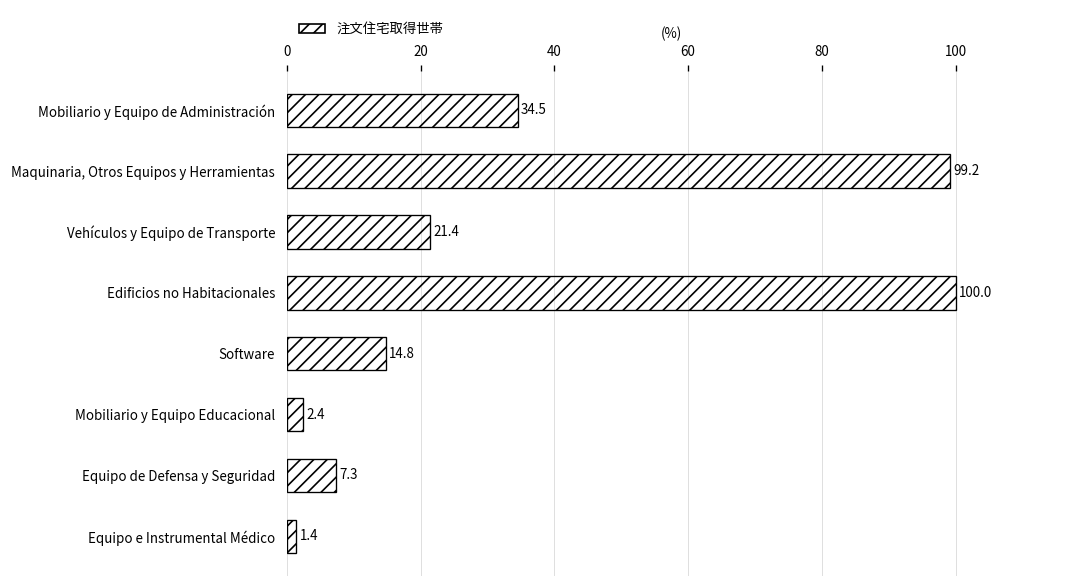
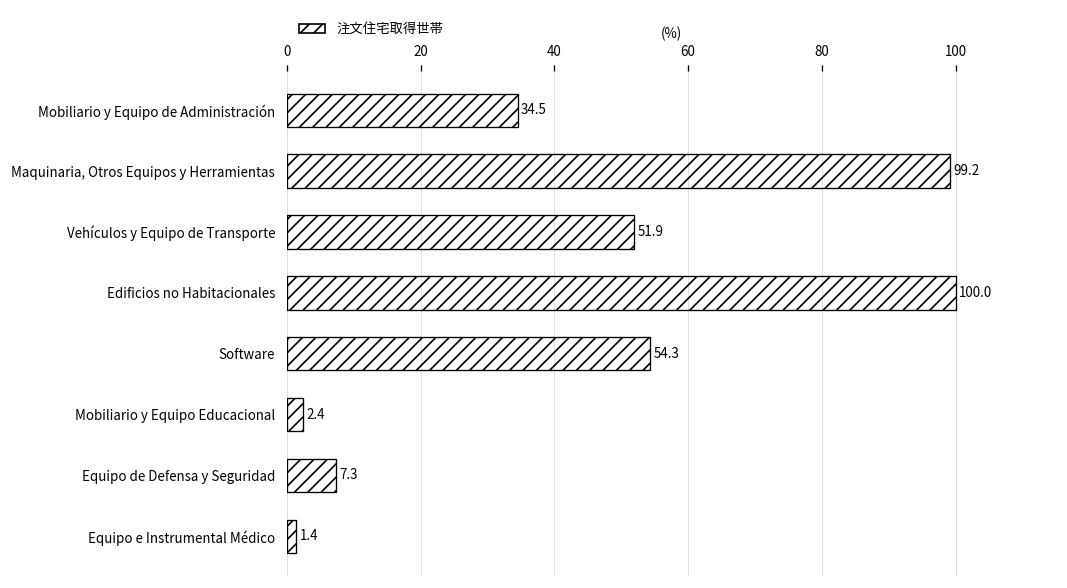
Vehículos y Equipo de Transporte: 21.4 -> 51.9
Software: 14.8 -> 54.3
